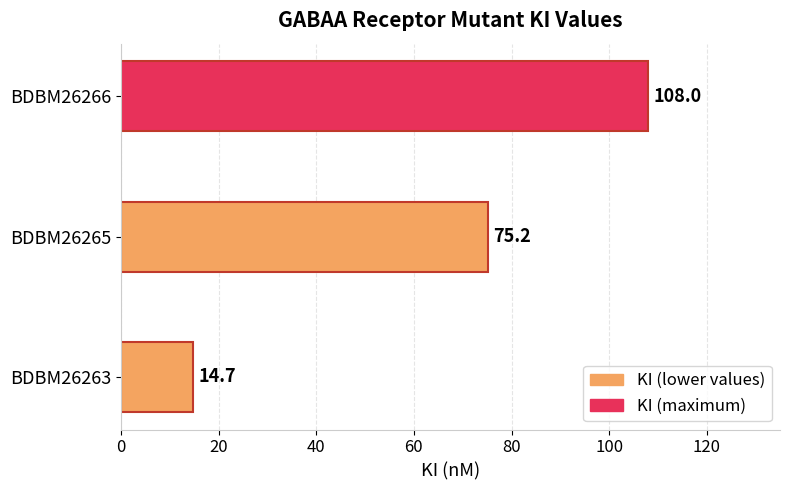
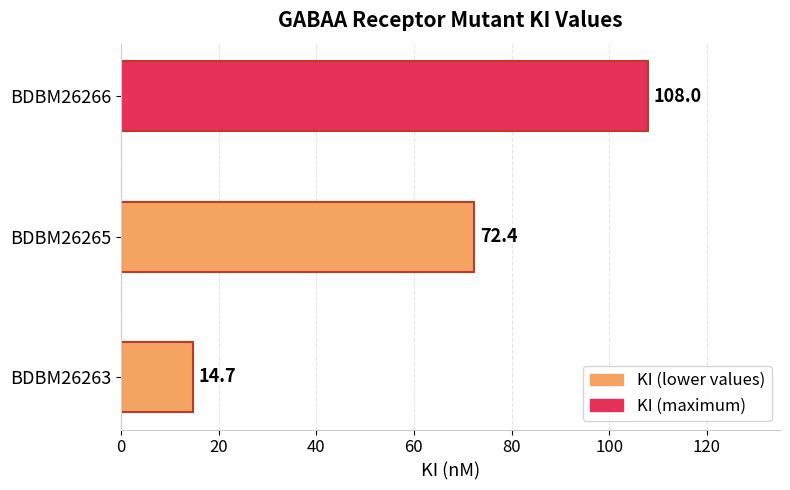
BDBM26265: 75.2 -> 72.4
